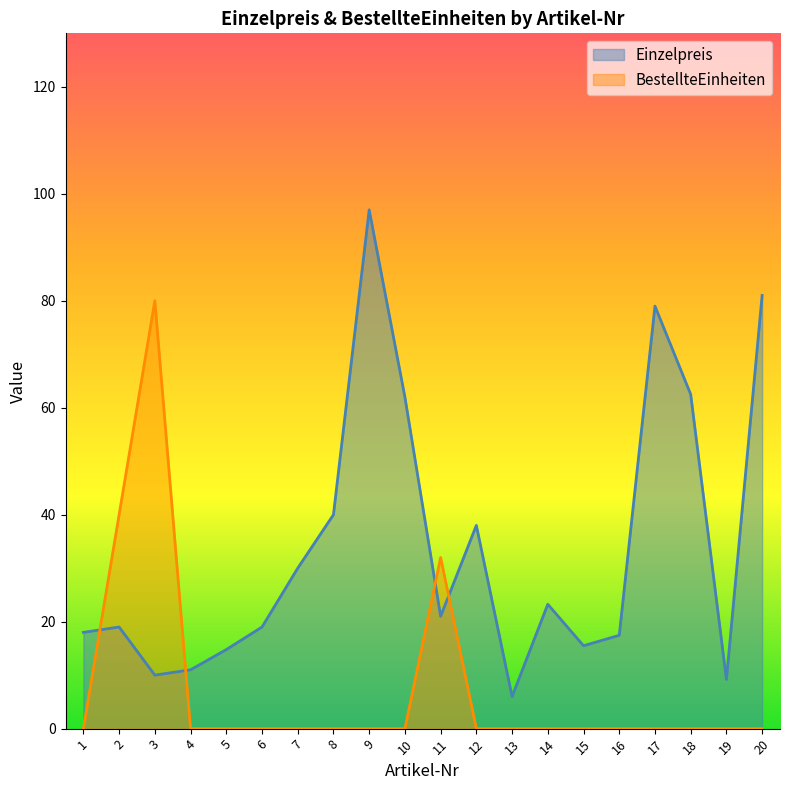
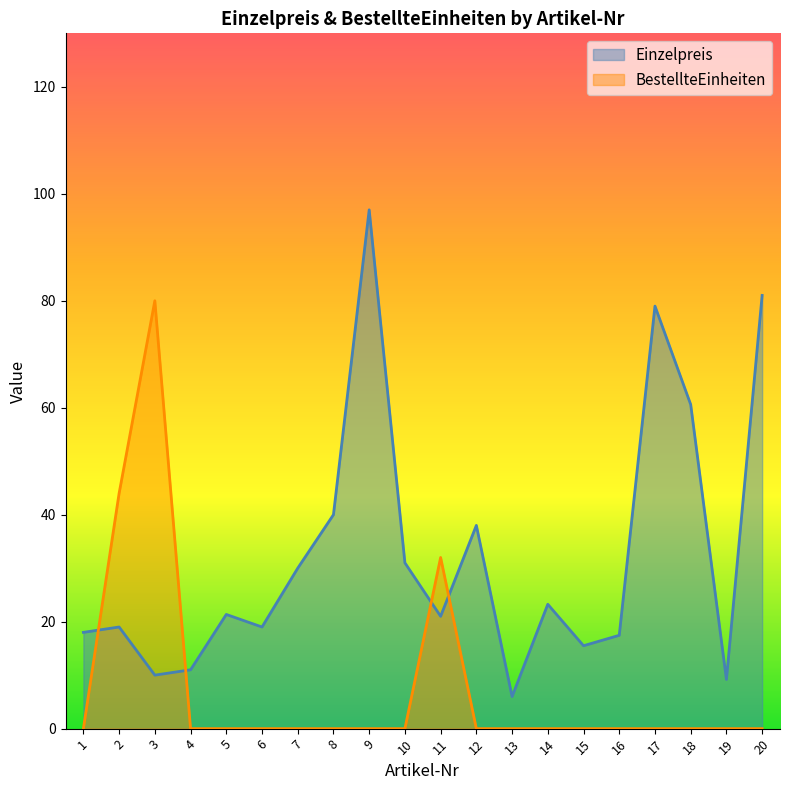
BestellteEinheiten, 2: 40 -> 44
Einzelpreis, 5: 15 -> 21
Einzelpreis, 10: 62 -> 31
Einzelpreis, 18: 63 -> 61
